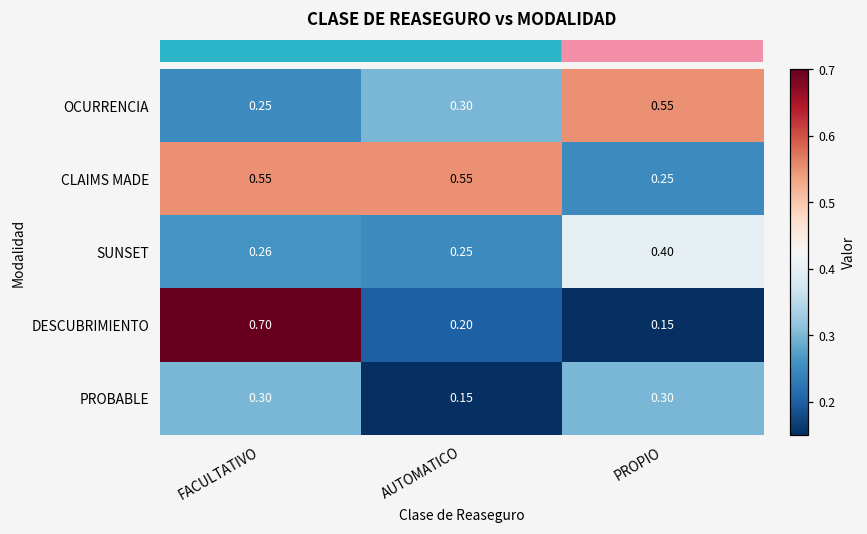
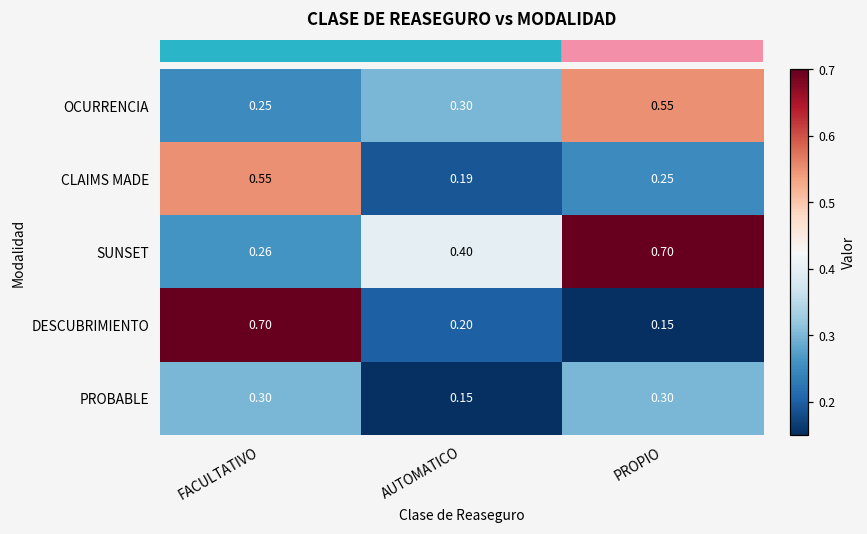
CLAIMS MADE, AUTOMATICO: 0.55 -> 0.19
SUNSET, AUTOMATICO: 0.25 -> 0.40
SUNSET, PROPIO: 0.40 -> 0.70
